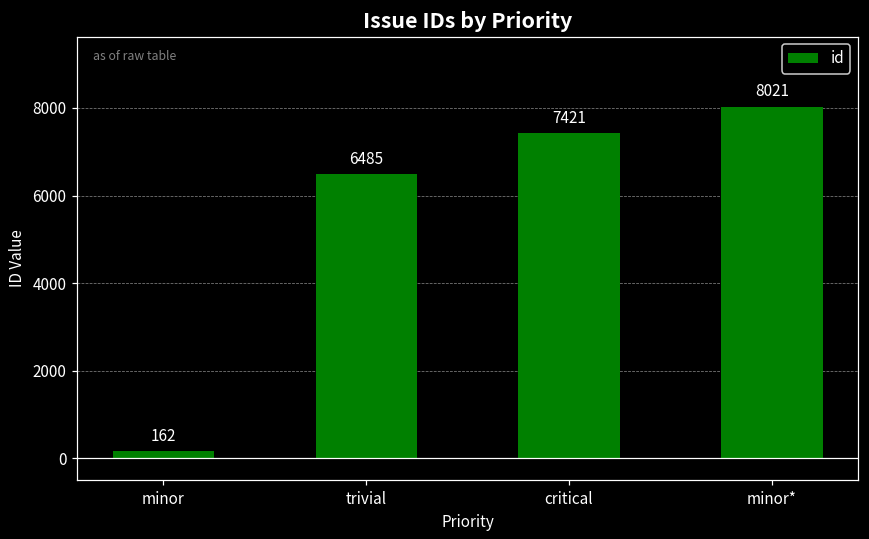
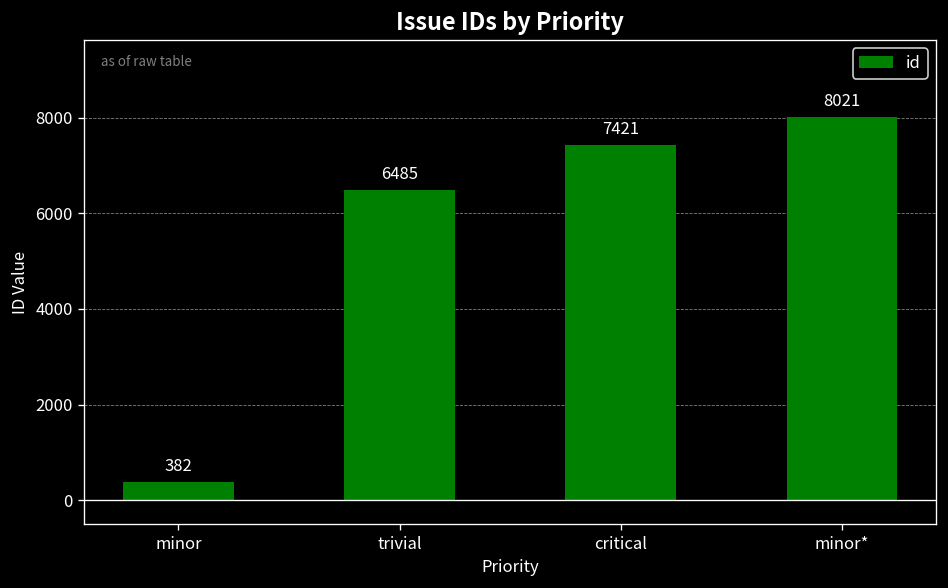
minor: 162 -> 382
